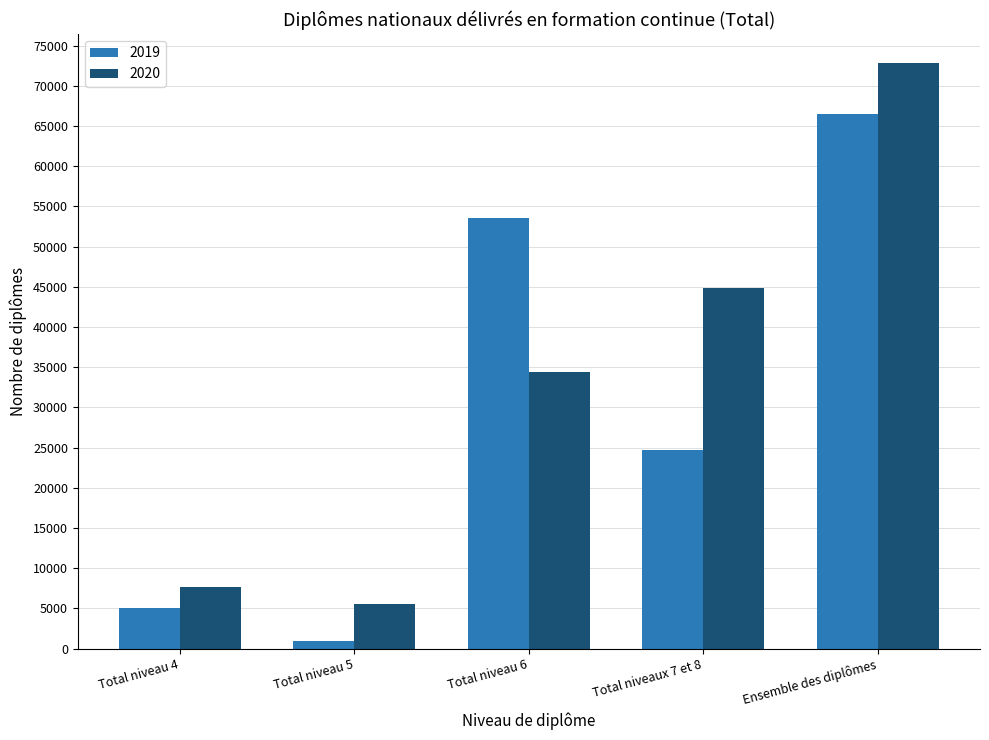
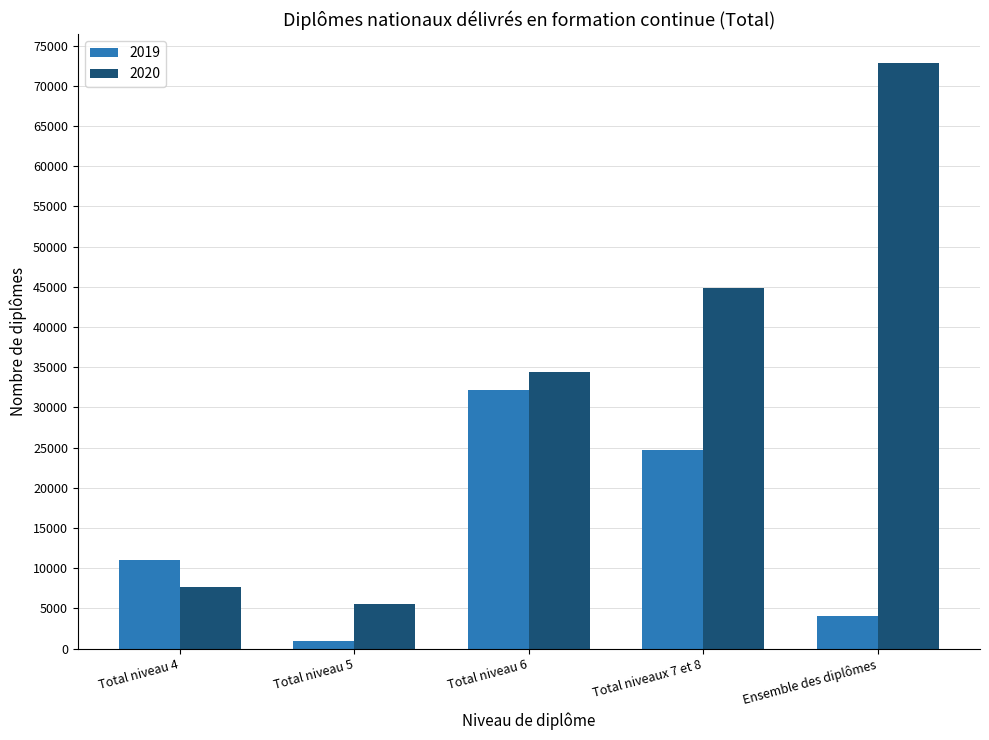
2019, Total niveau 4: 5000 -> 11000
2019, Total niveau 6: 54000 -> 32000
2019, Ensemble des diplômes: 66000 -> 4000
